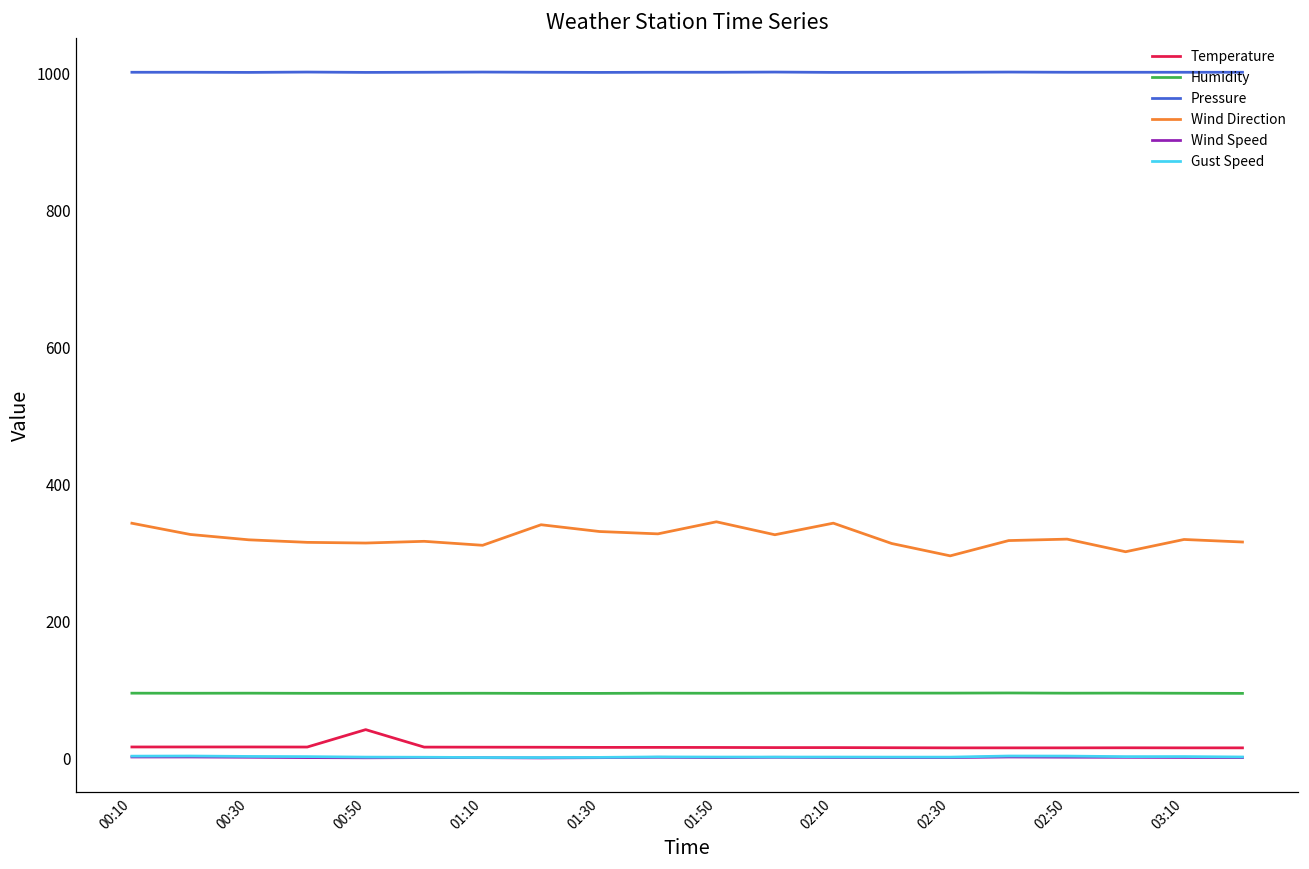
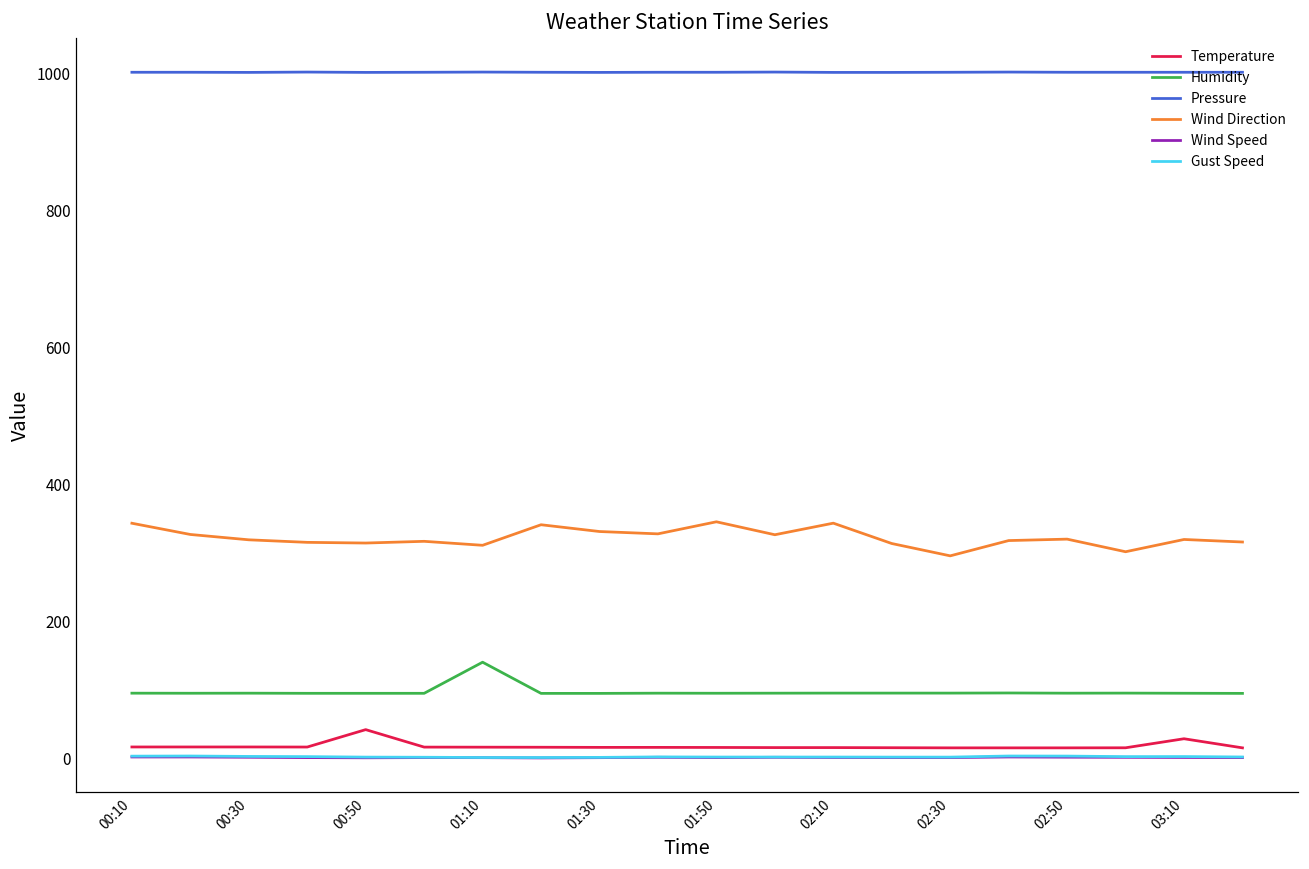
Humidity, 01:10: 100 -> 140
Temperature, 03:10: 20 -> 30
